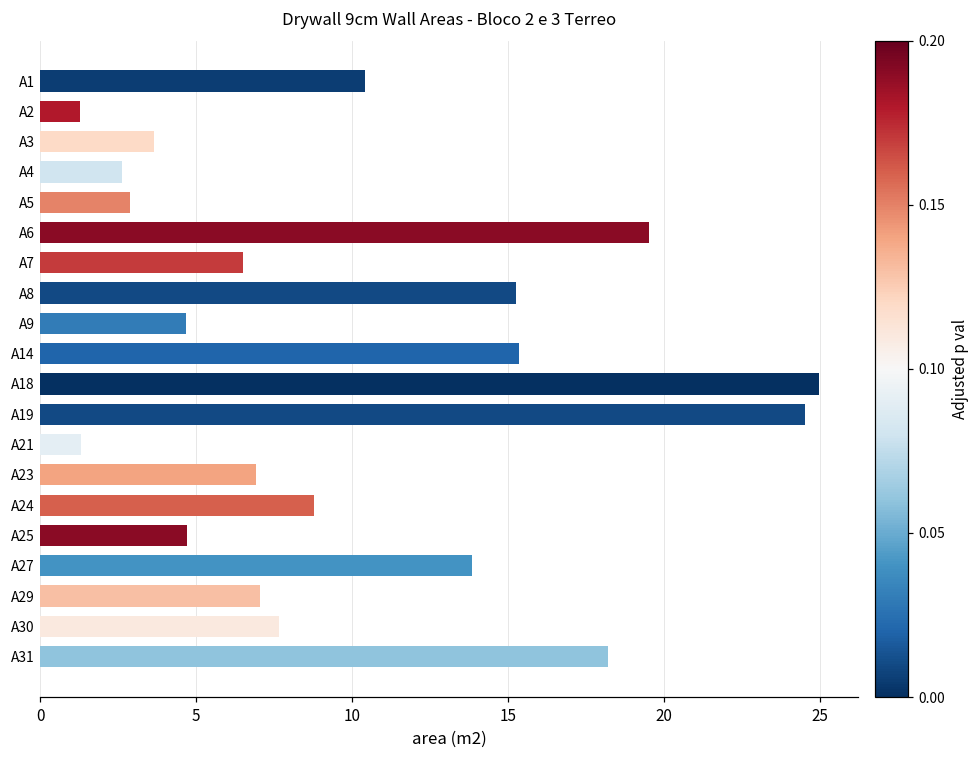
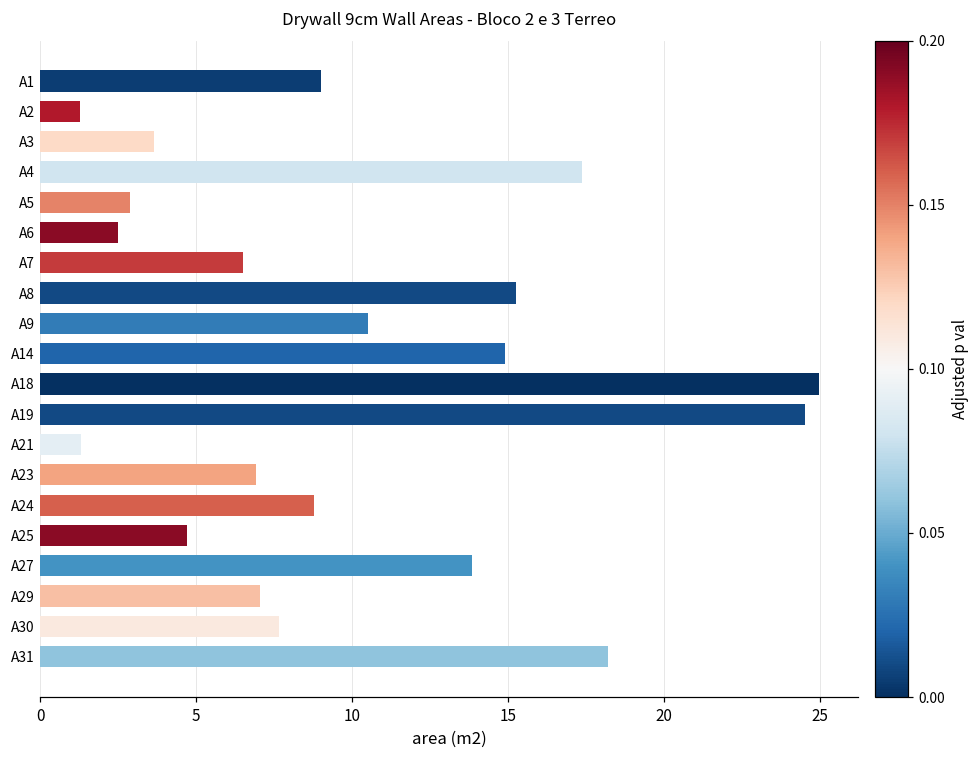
A1: 10.4 -> 9.0
A4: 2.6 -> 17.4
A6: 19.5 -> 2.5
A9: 4.7 -> 10.5
A14: 15.4 -> 14.9
